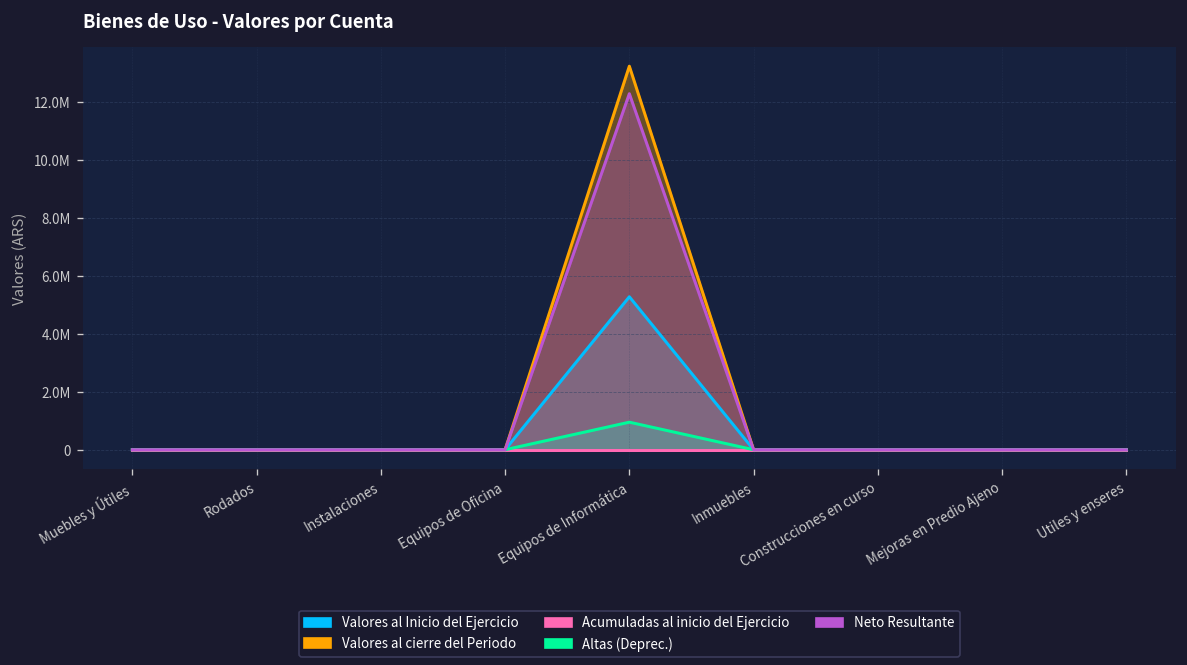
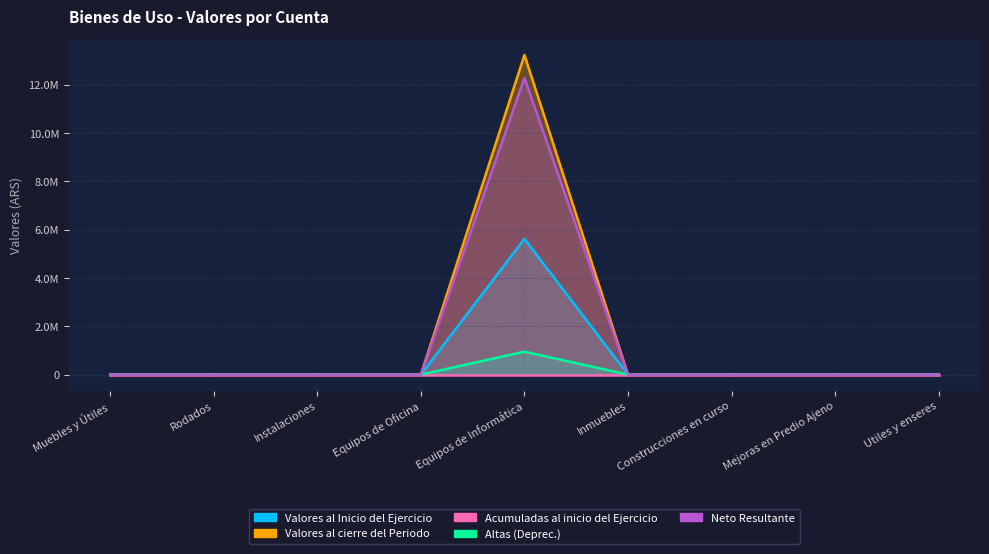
Valores al Inicio del Ejercicio, Equipos de Informática: 5300000 -> 5600000
